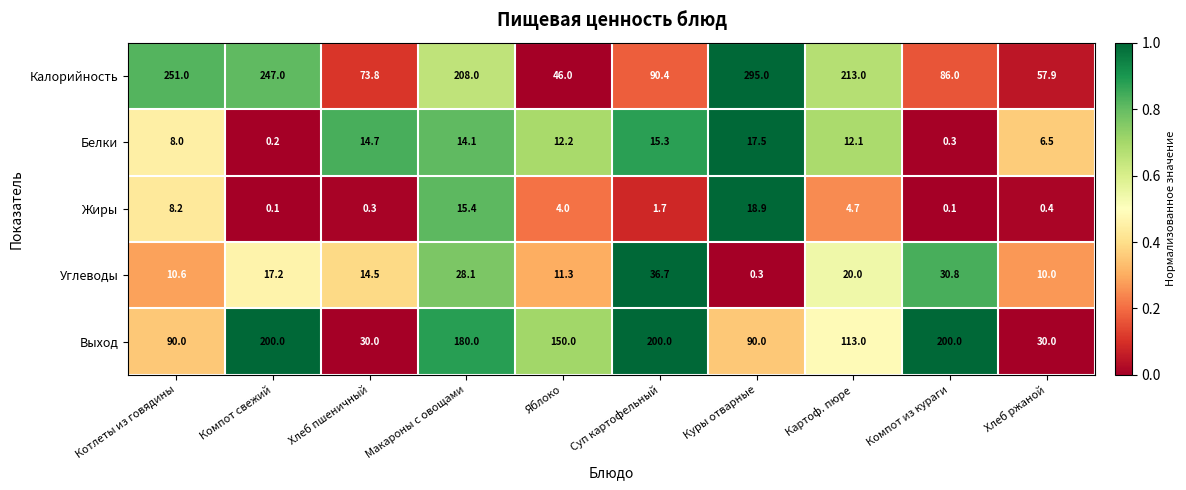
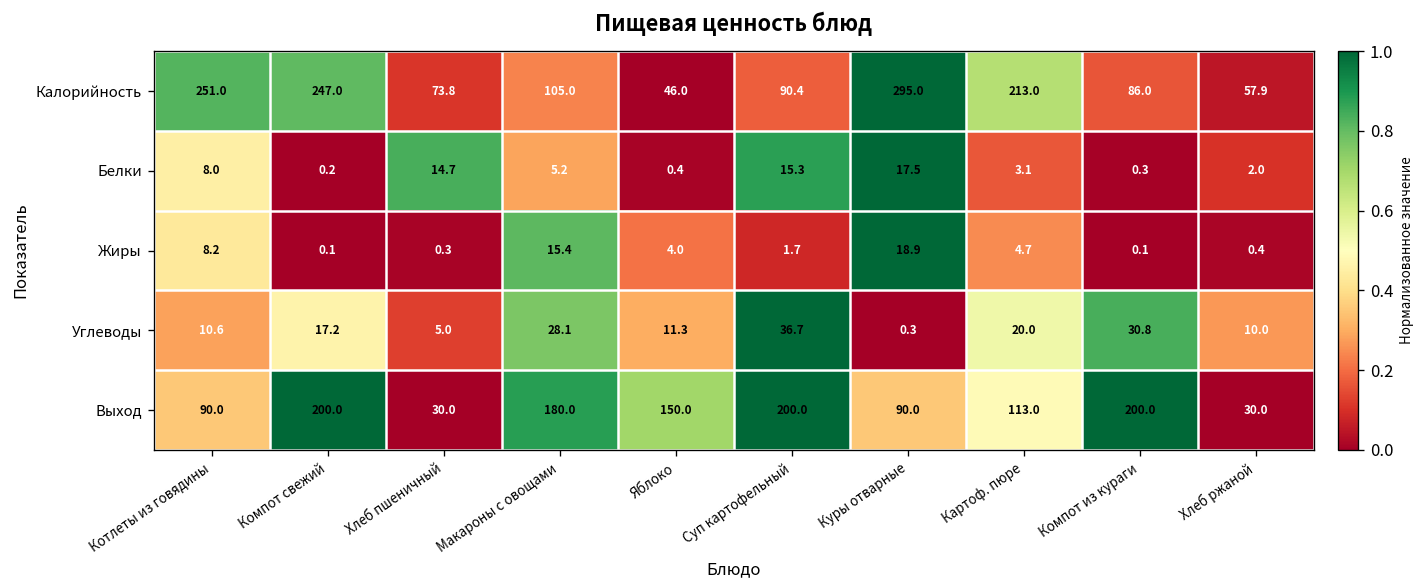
Калорийность, Макароны с овощами: 208.0 -> 105.0
Белки, Макароны с овощами: 14.1 -> 5.2
Белки, Яблоко: 12.2 -> 0.4
Белки, Картоф. пюре: 12.1 -> 3.1
Белки, Хлеб ржаной: 6.5 -> 2.0
Углеводы, Хлеб пшеничный: 14.5 -> 5.0
